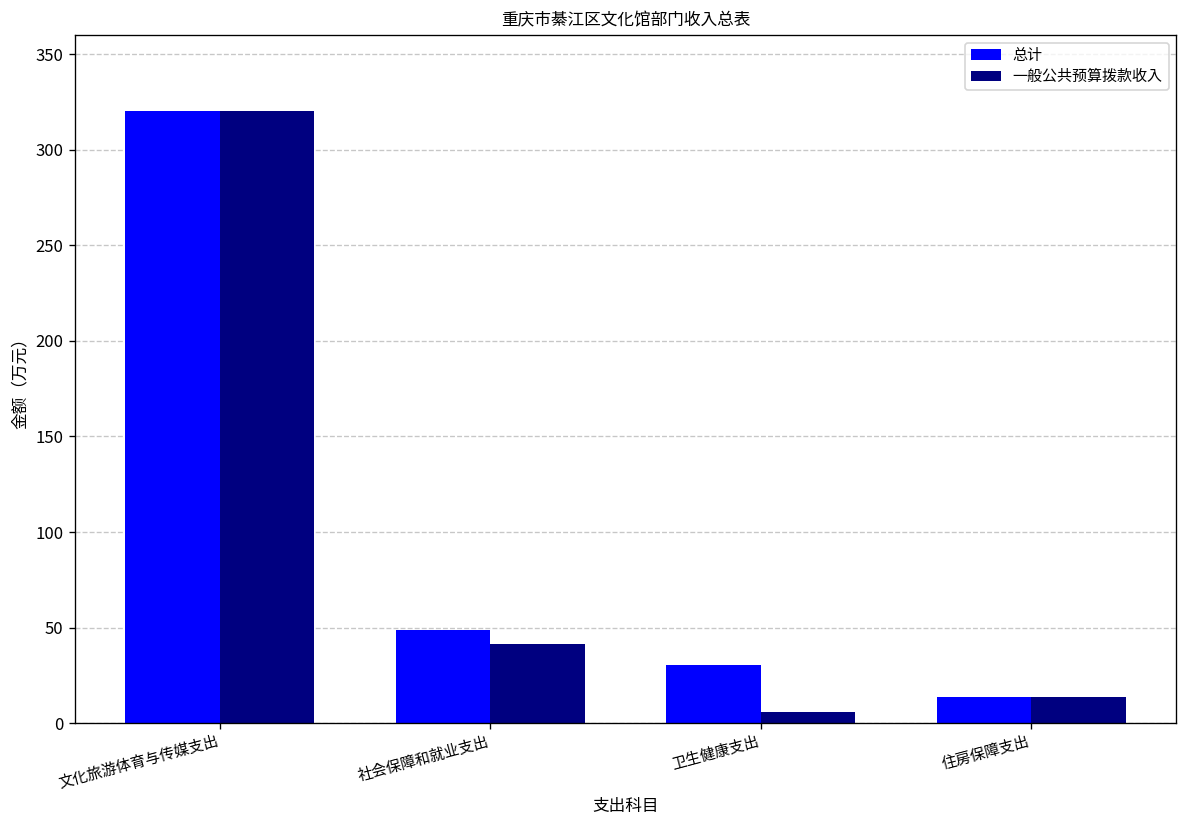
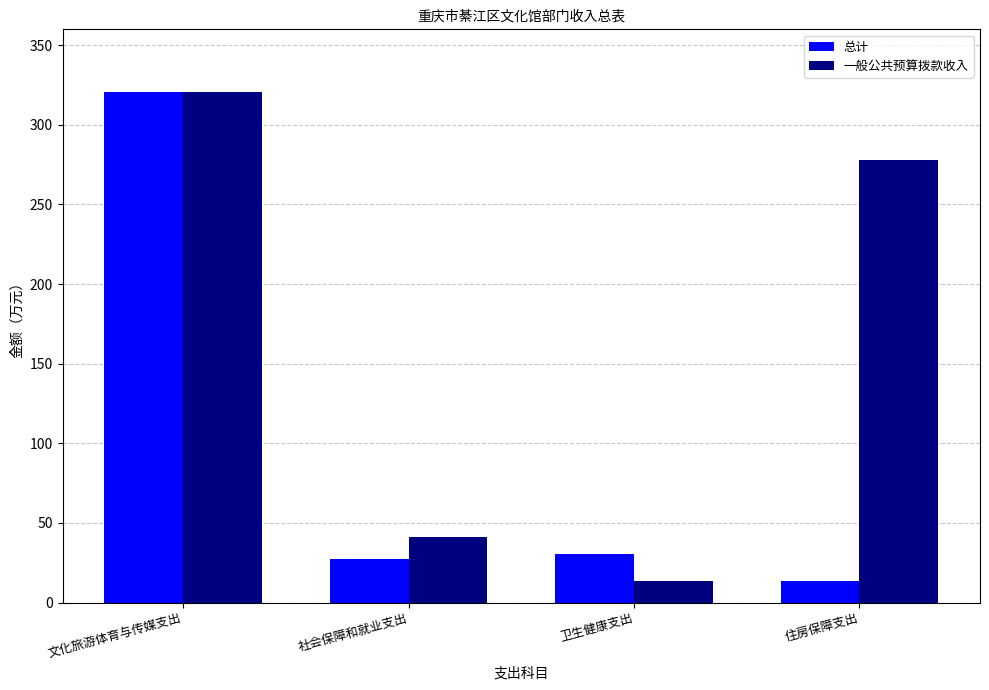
总计, 社会保障和就业支出: 48 -> 27
一般公共预算拨款收入, 卫生健康支出: 6 -> 14
一般公共预算拨款收入, 住房保障支出: 14 -> 278
